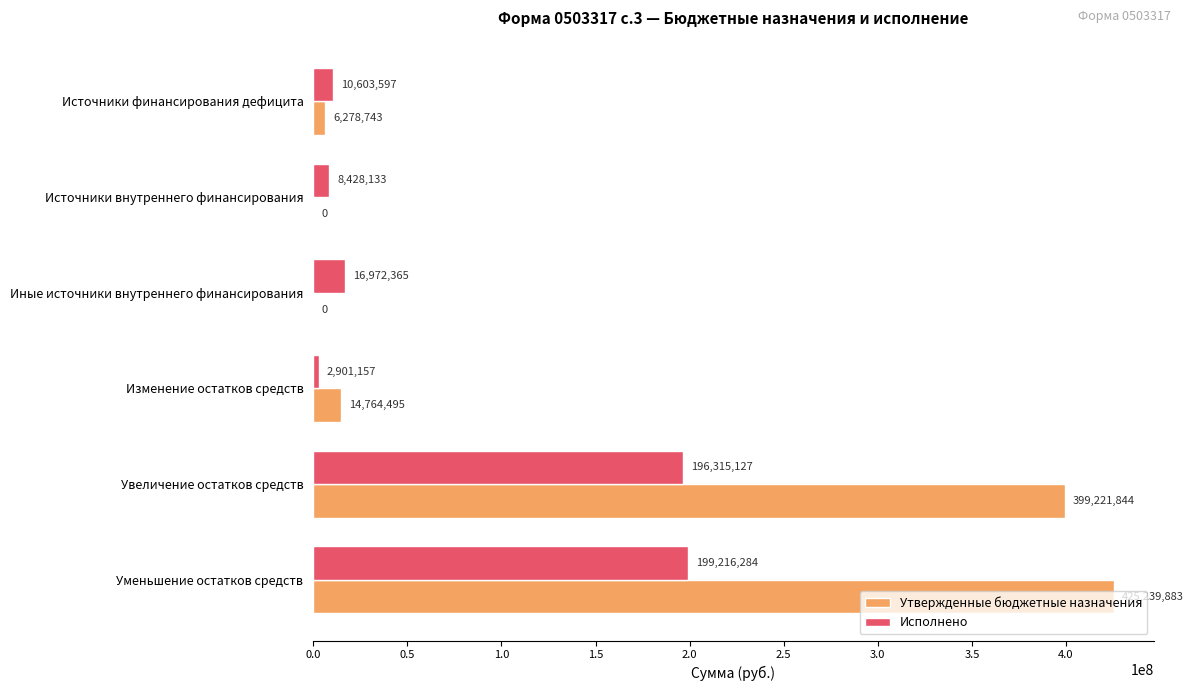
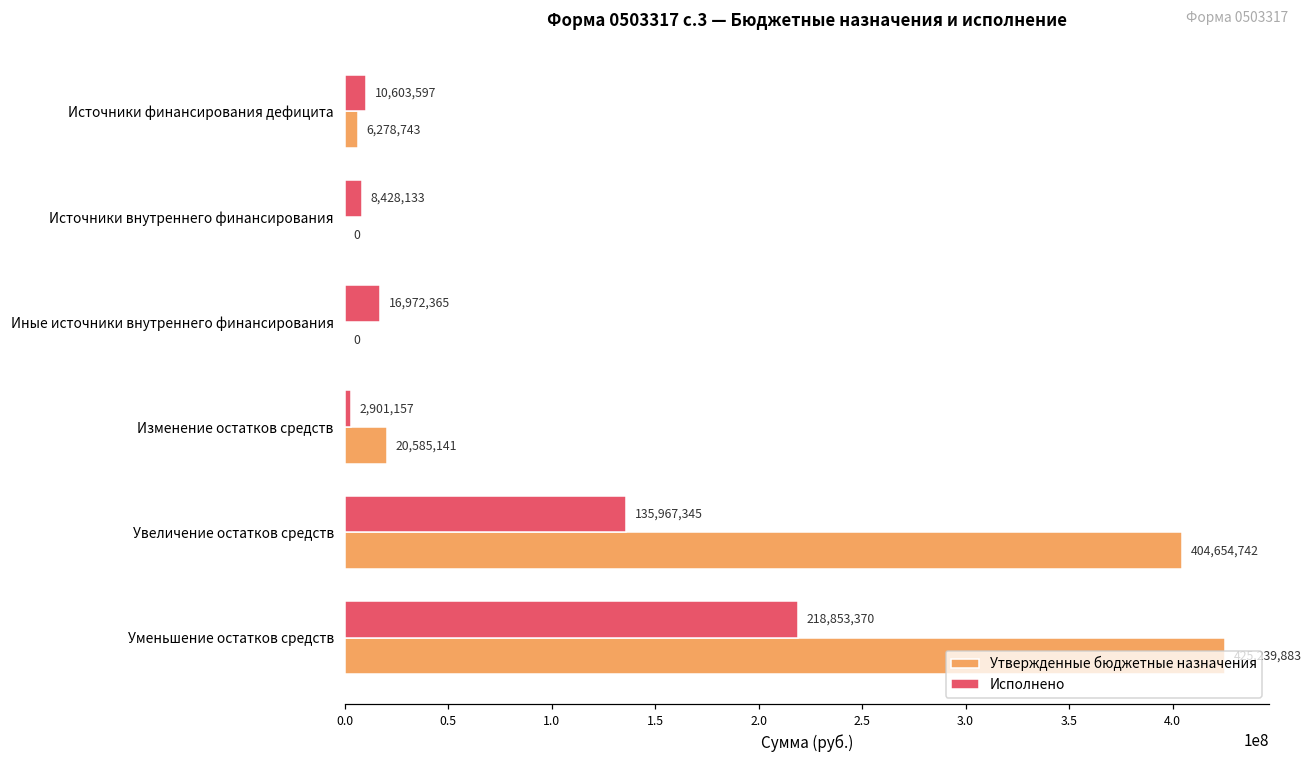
Утвержденные бюджетные назначения, Изменение остатков средств: 14,764,495 -> 20,585,141
Исполнено, Увеличение остатков средств: 196,315,127 -> 135,967,345
Утвержденные бюджетные назначения, Увеличение остатков средств: 399,221,844 -> 404,654,742
Исполнено, Уменьшение остатков средств: 199,216,284 -> 218,853,370
